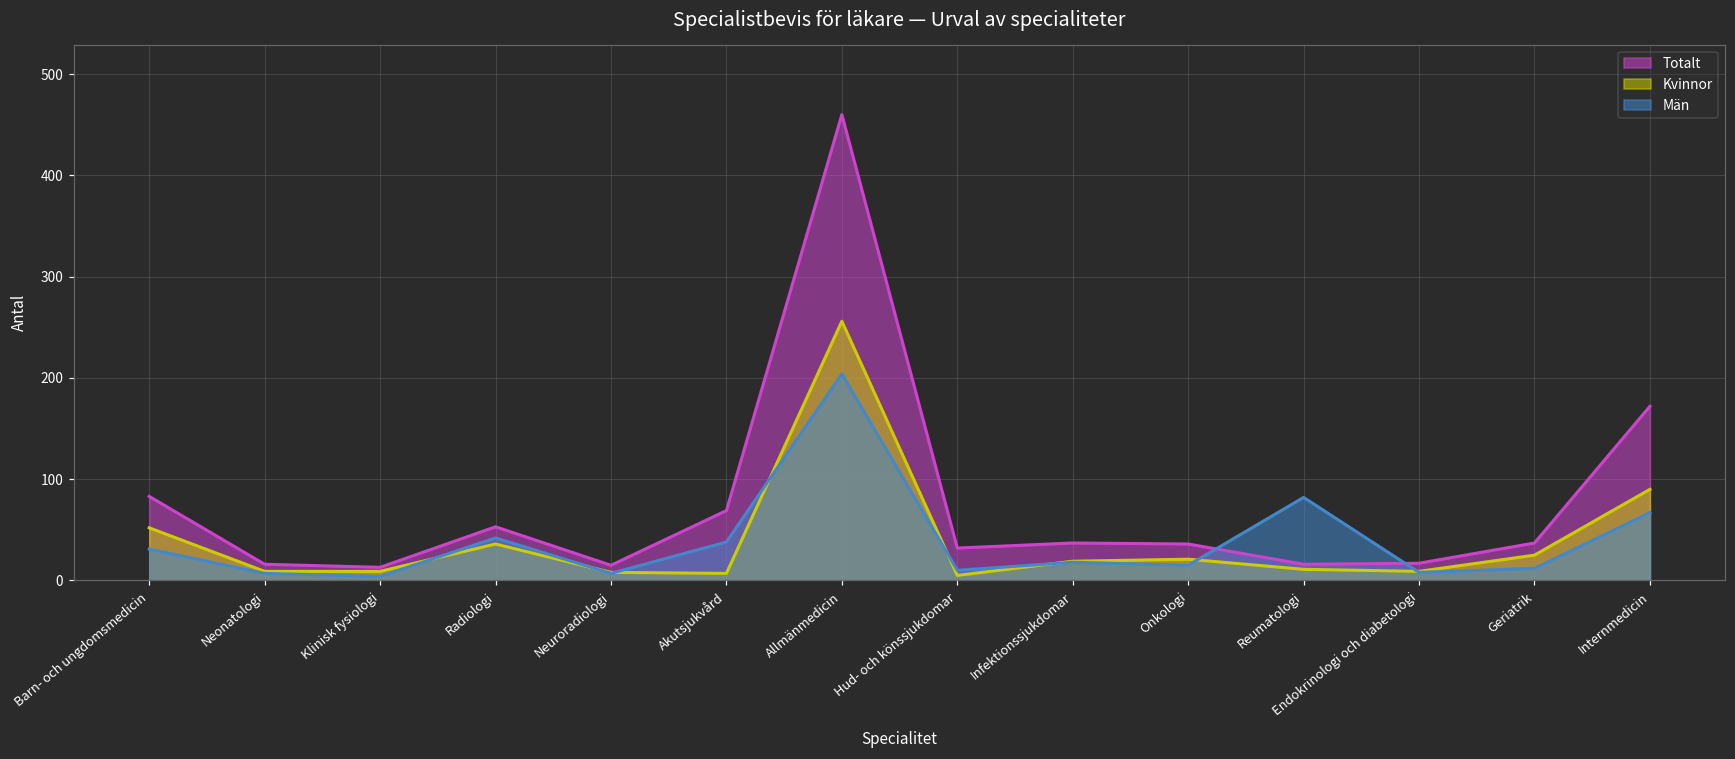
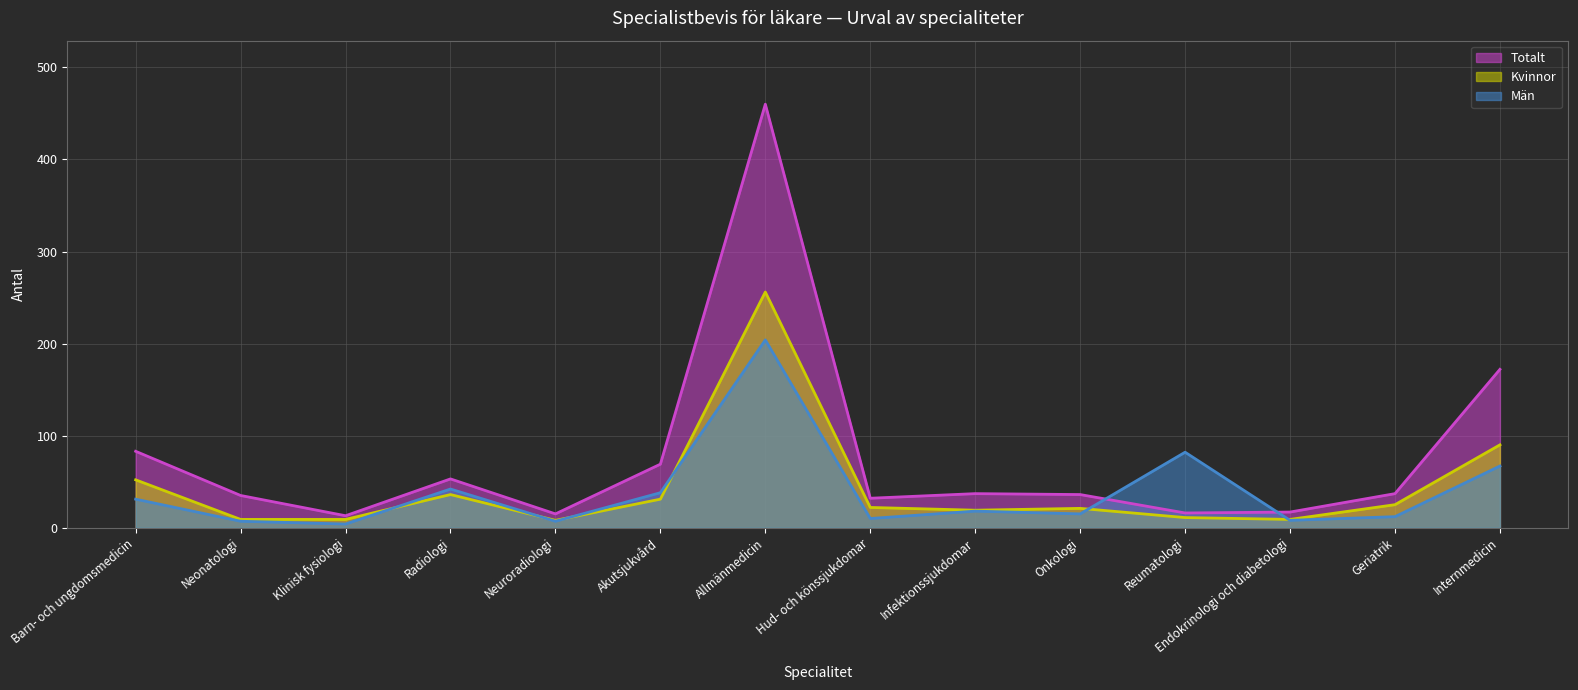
Totalt, Neonatologi: 20 -> 40
Kvinnor, Akutsjukvård: 10 -> 30
Kvinnor, Hud- och könssjukdomar: 10 -> 20
